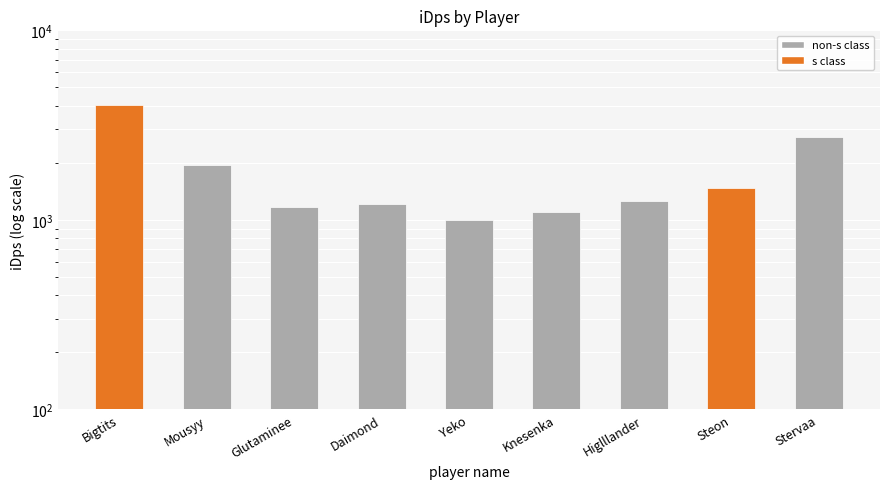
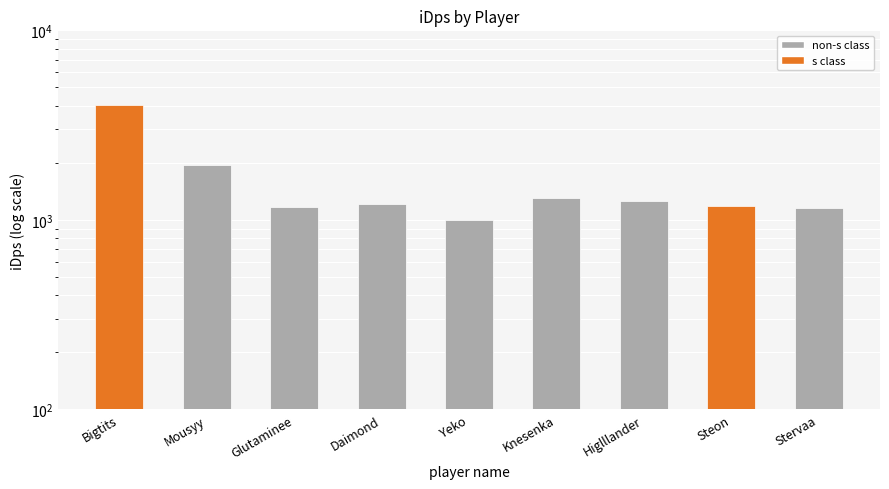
Knesenka: 1100 -> 1300
Steon: 1500 -> 1200
Stervaa: 2700 -> 1200
